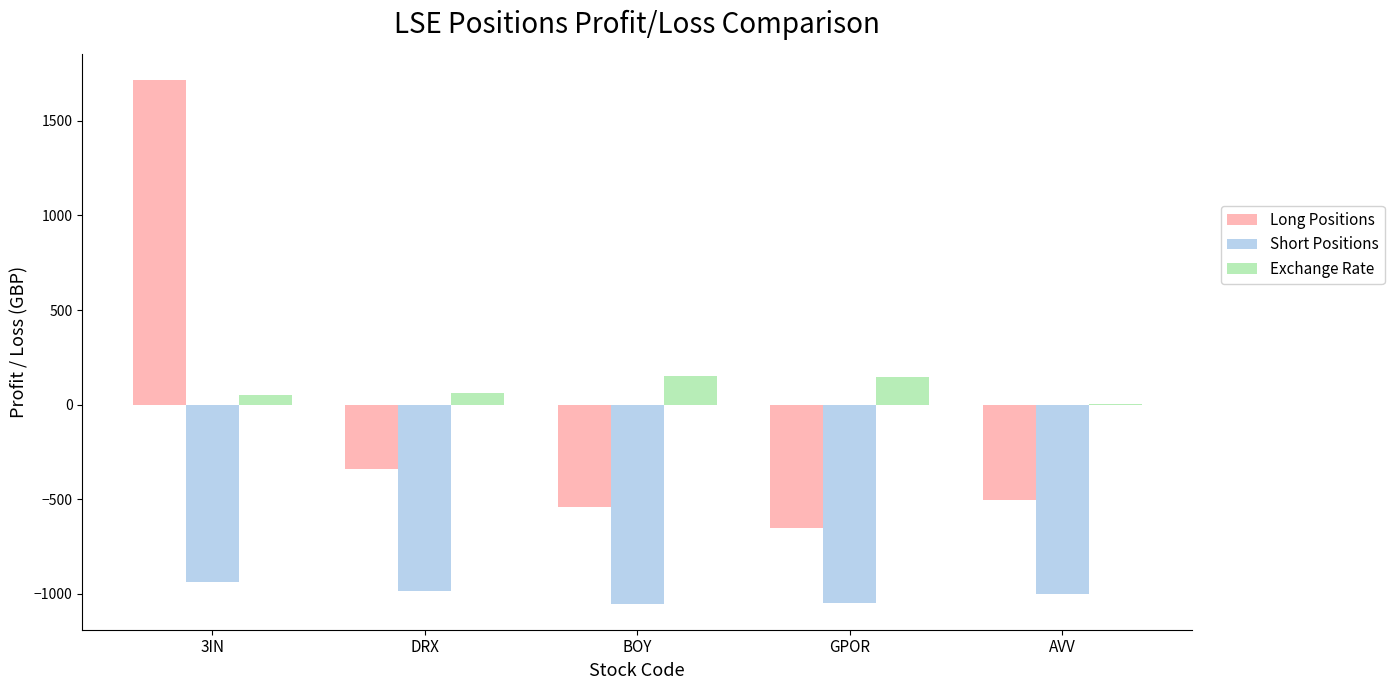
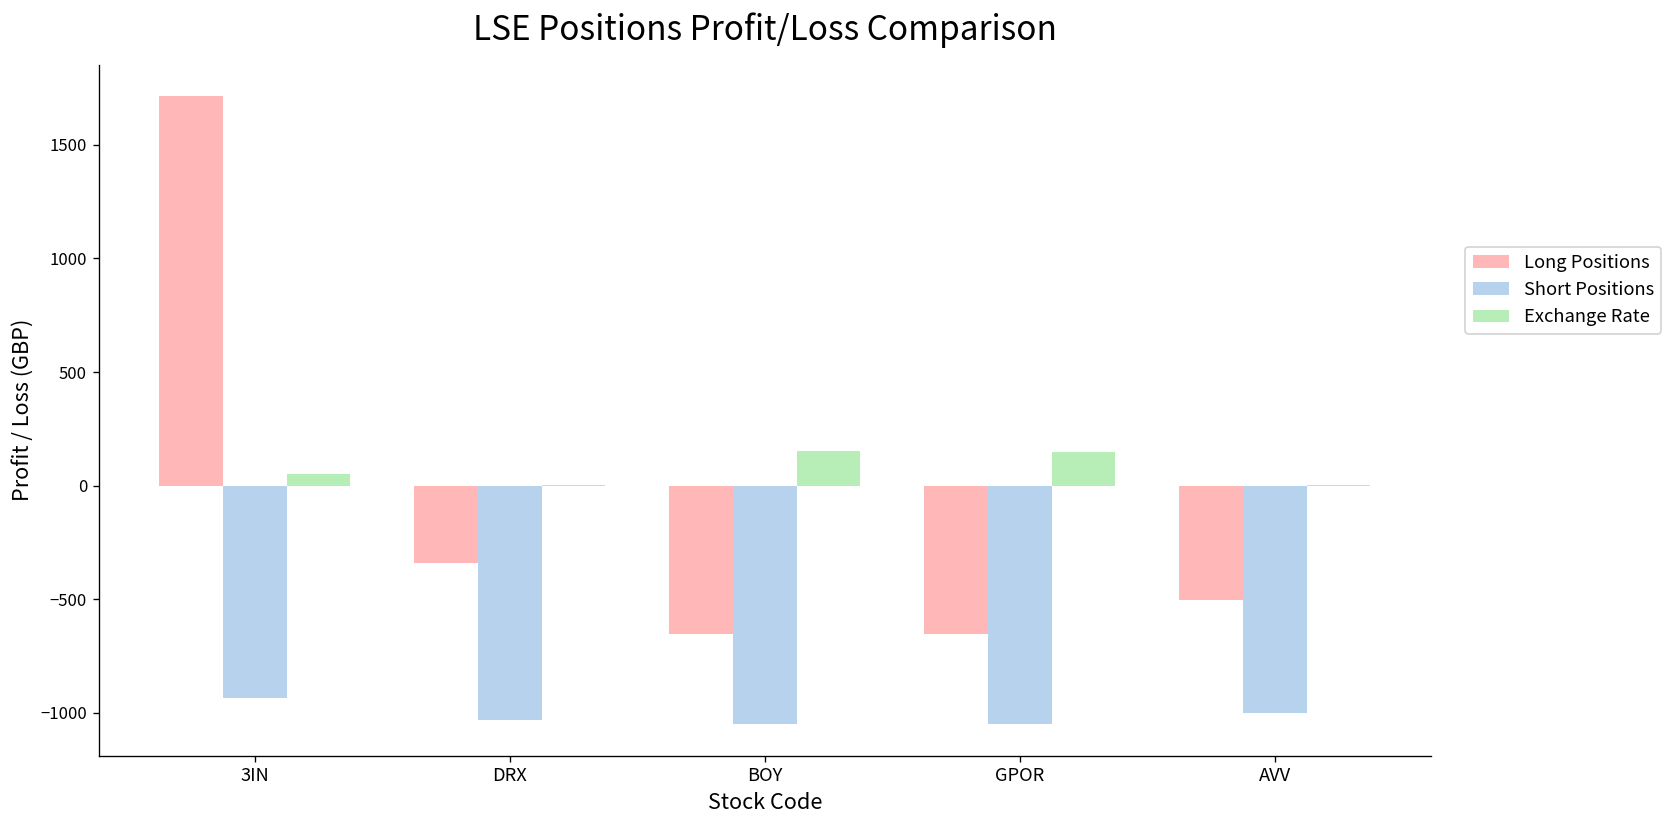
Short Positions, DRX: -980 -> -1030
Exchange Rate, DRX: 60 -> 0
Long Positions, BOY: -540 -> -650
